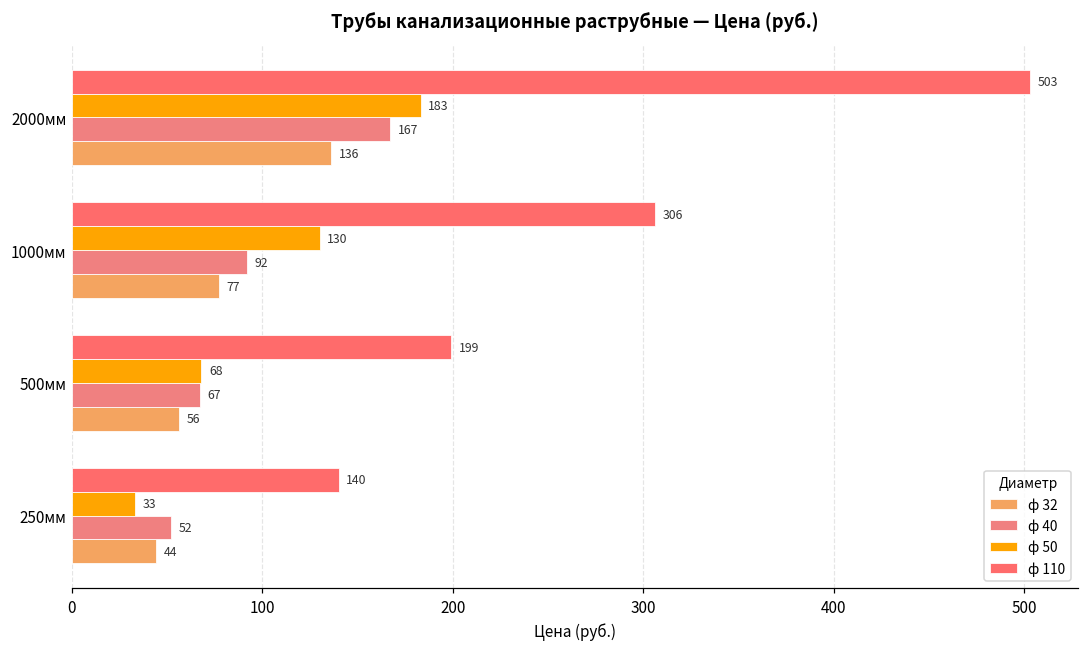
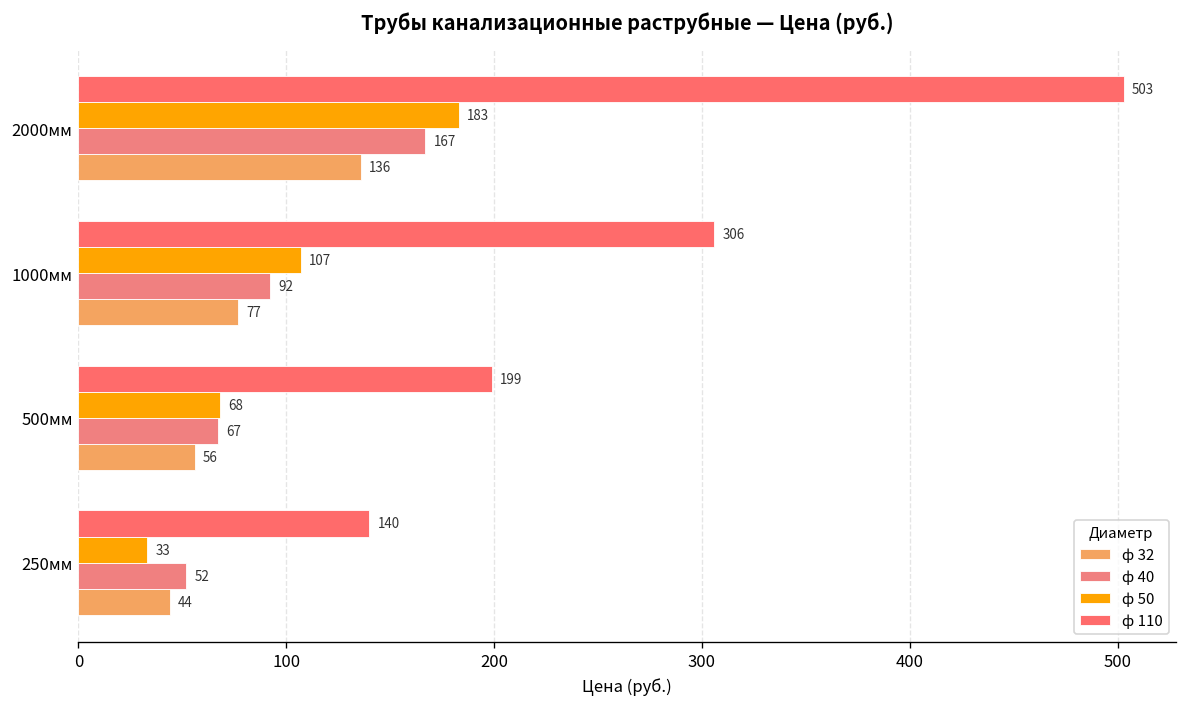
ф 50, 1000мм: 130 -> 107
